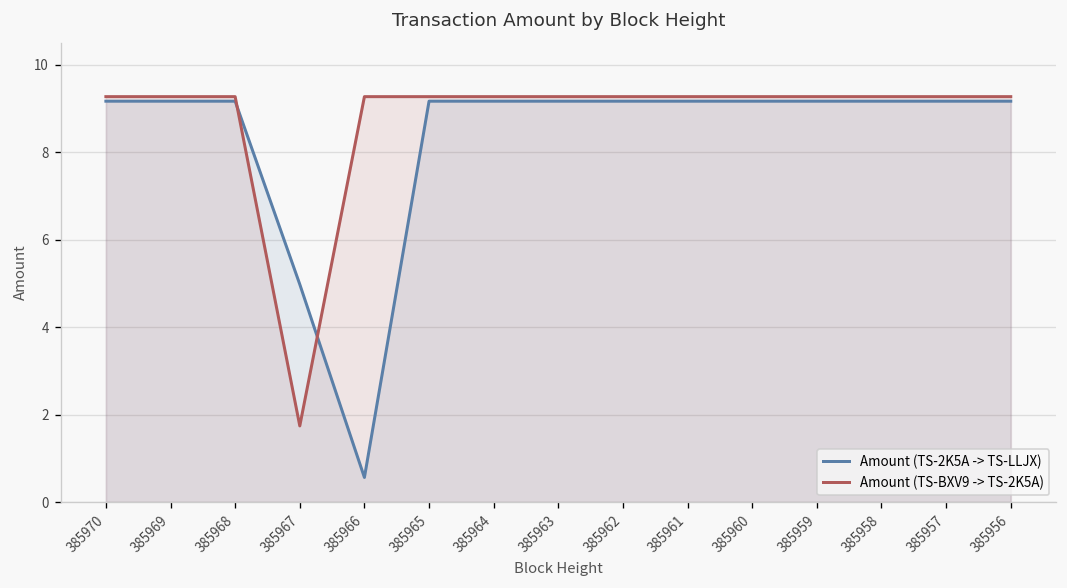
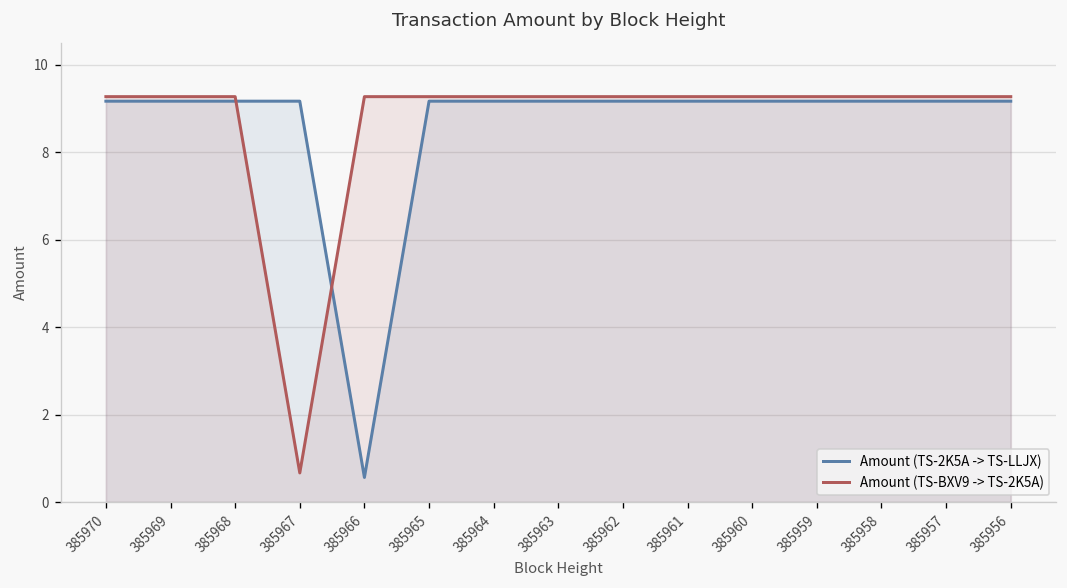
Amount (TS-2K5A -> TS-LLJX), 385967: 5.0 -> 9.2
Amount (TS-BXV9 -> TS-2K5A), 385967: 1.7 -> 0.7
